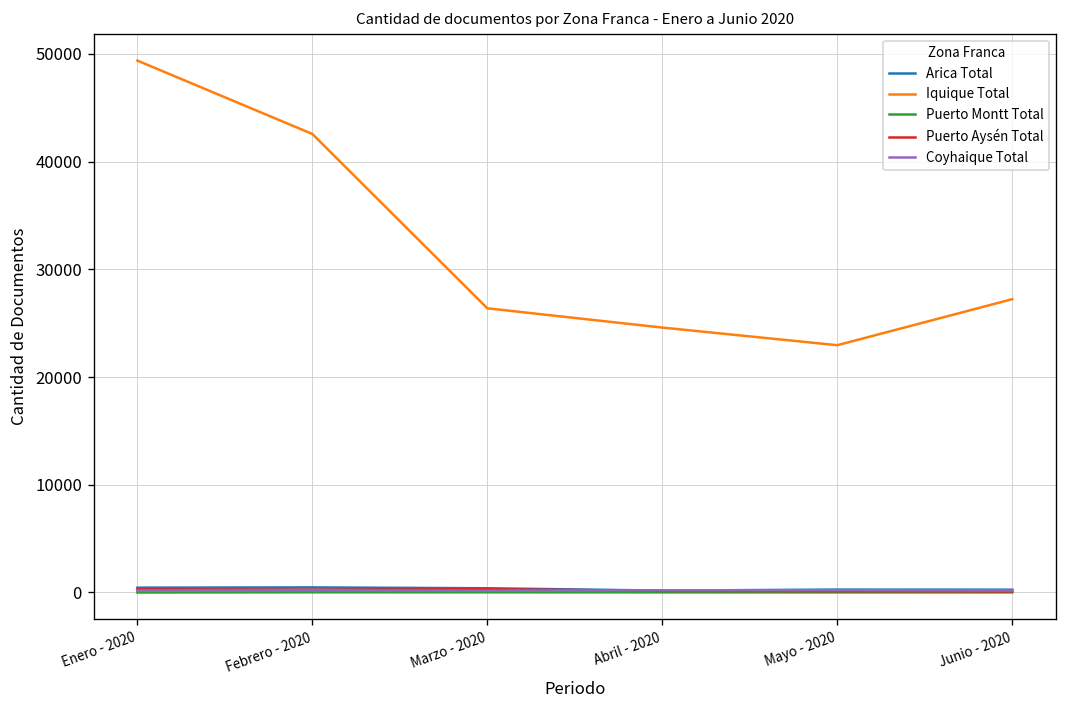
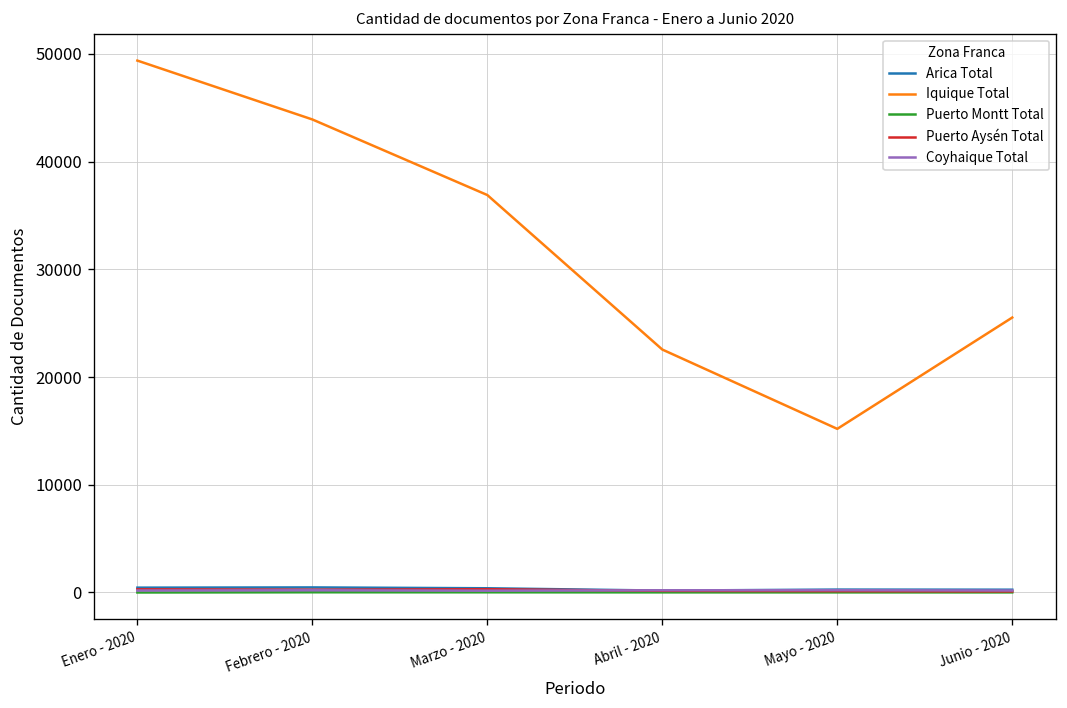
Iquique Total, Febrero - 2020: 43000 -> 44000
Iquique Total, Marzo - 2020: 26000 -> 37000
Iquique Total, Abril - 2020: 25000 -> 23000
Iquique Total, Mayo - 2020: 23000 -> 15000
Iquique Total, Junio - 2020: 27000 -> 26000
